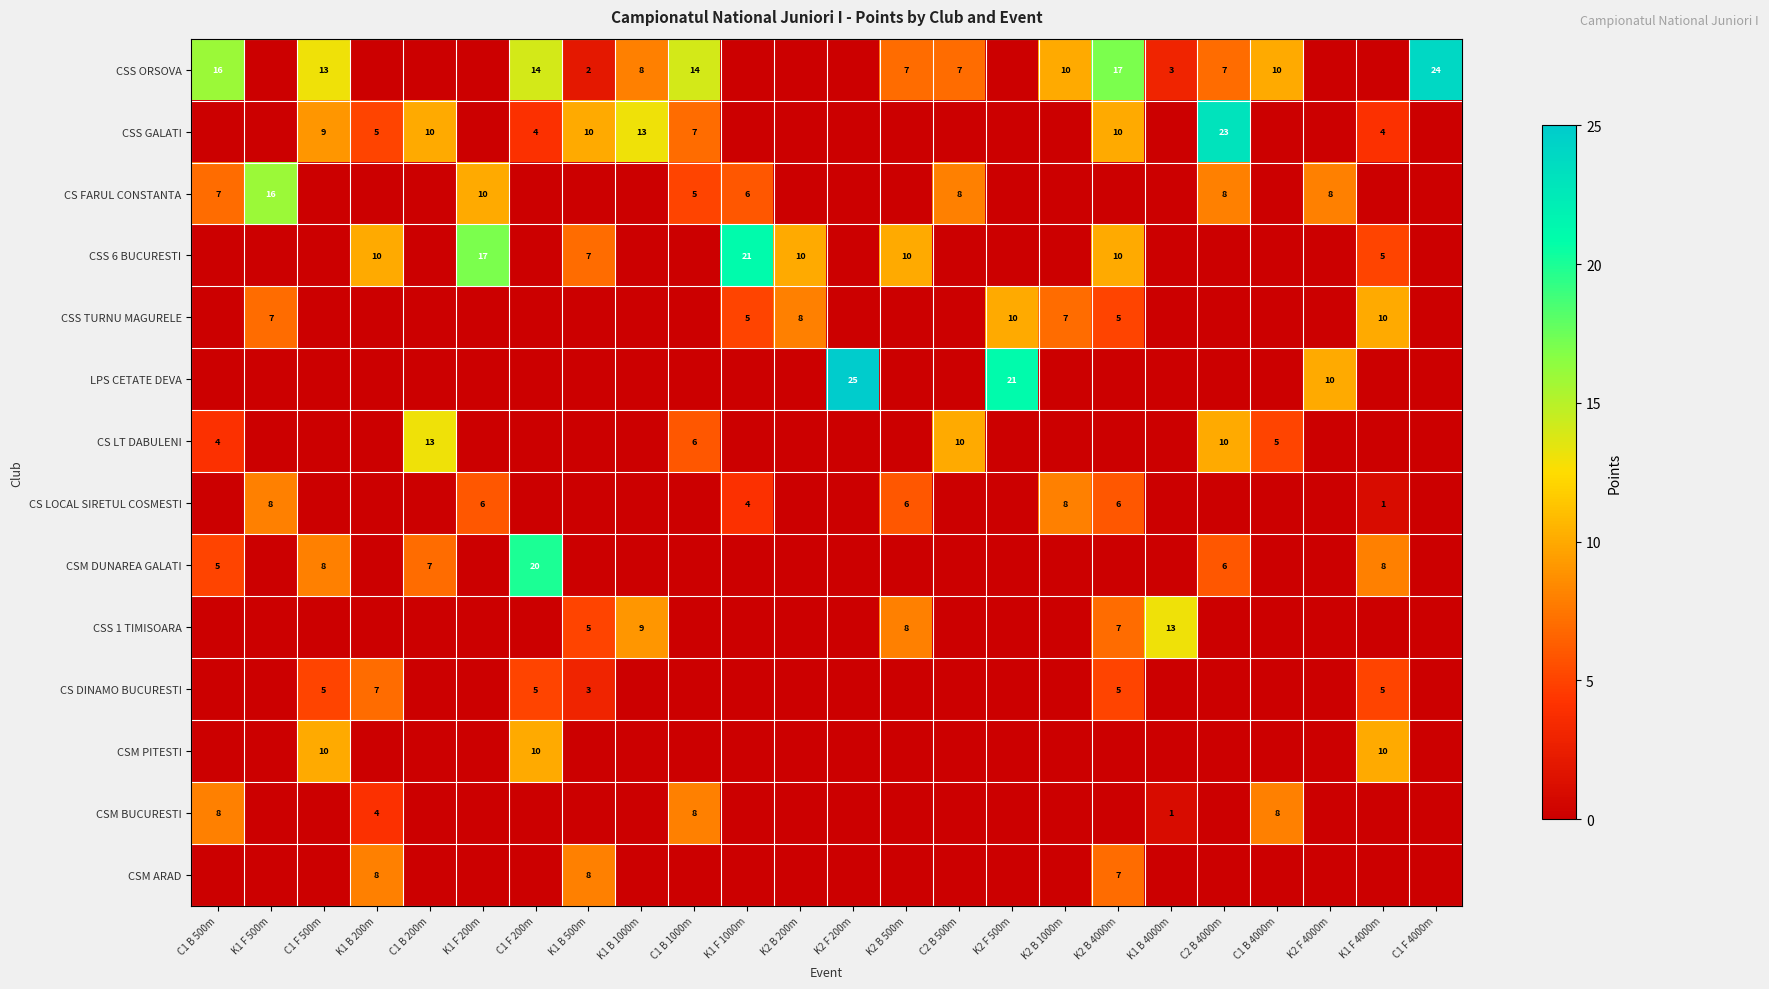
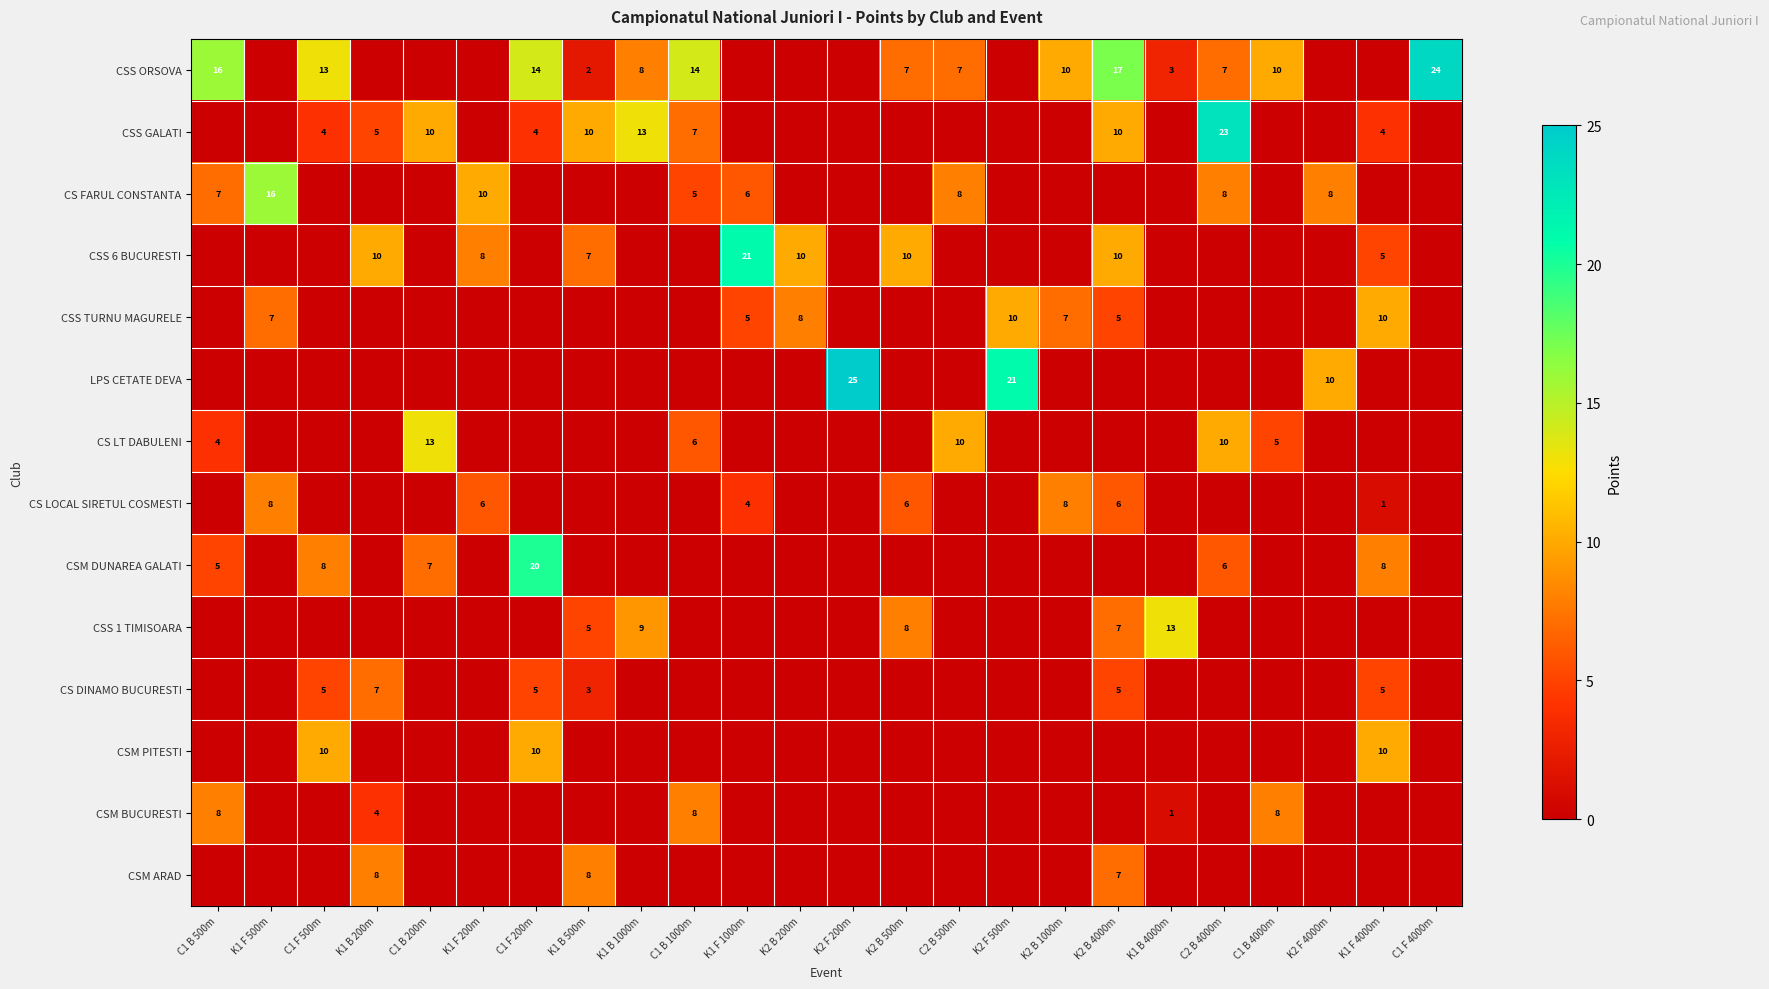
CSS GALATI, C1 F 500m: 9 -> 4
CSS 6 BUCURESTI, K1 F 200m: 17 -> 8
